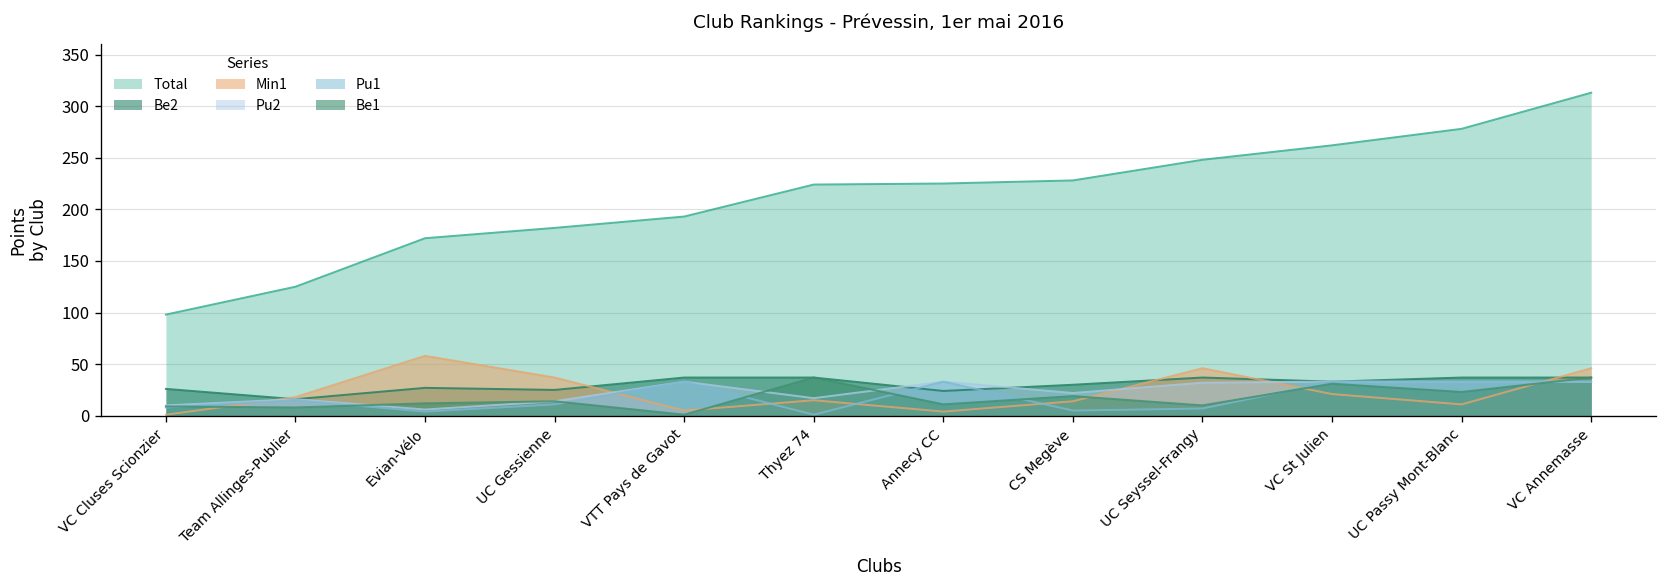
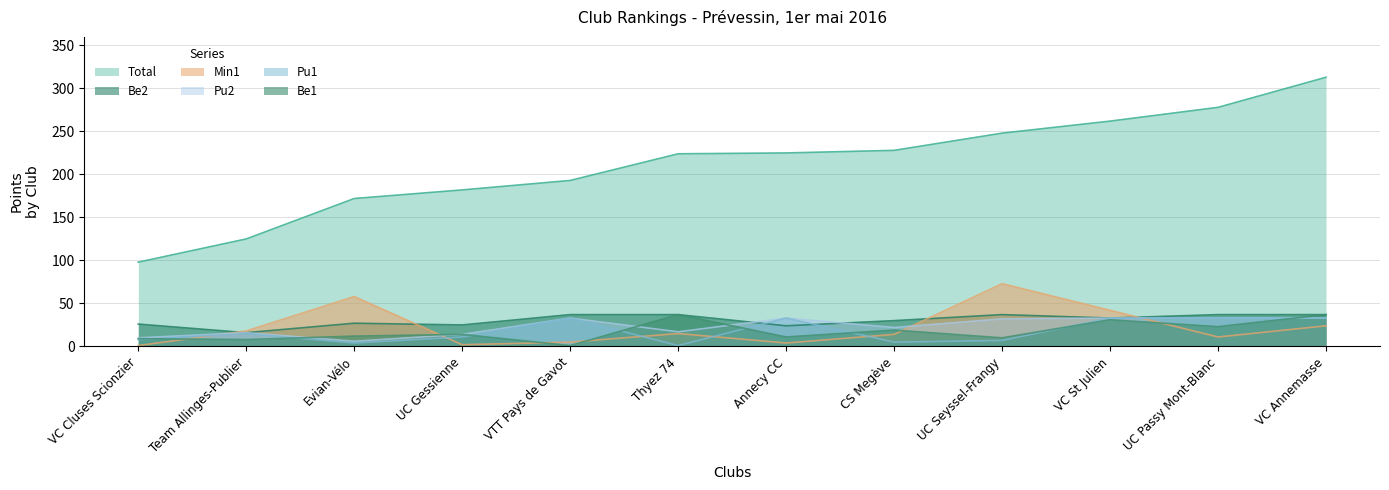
Min1, UC Gessienne: 40 -> 0
Min1, UC Seyssel-Frangy: 50 -> 70
Min1, VC St Julien: 20 -> 40
Min1, VC Annemasse: 50 -> 20
